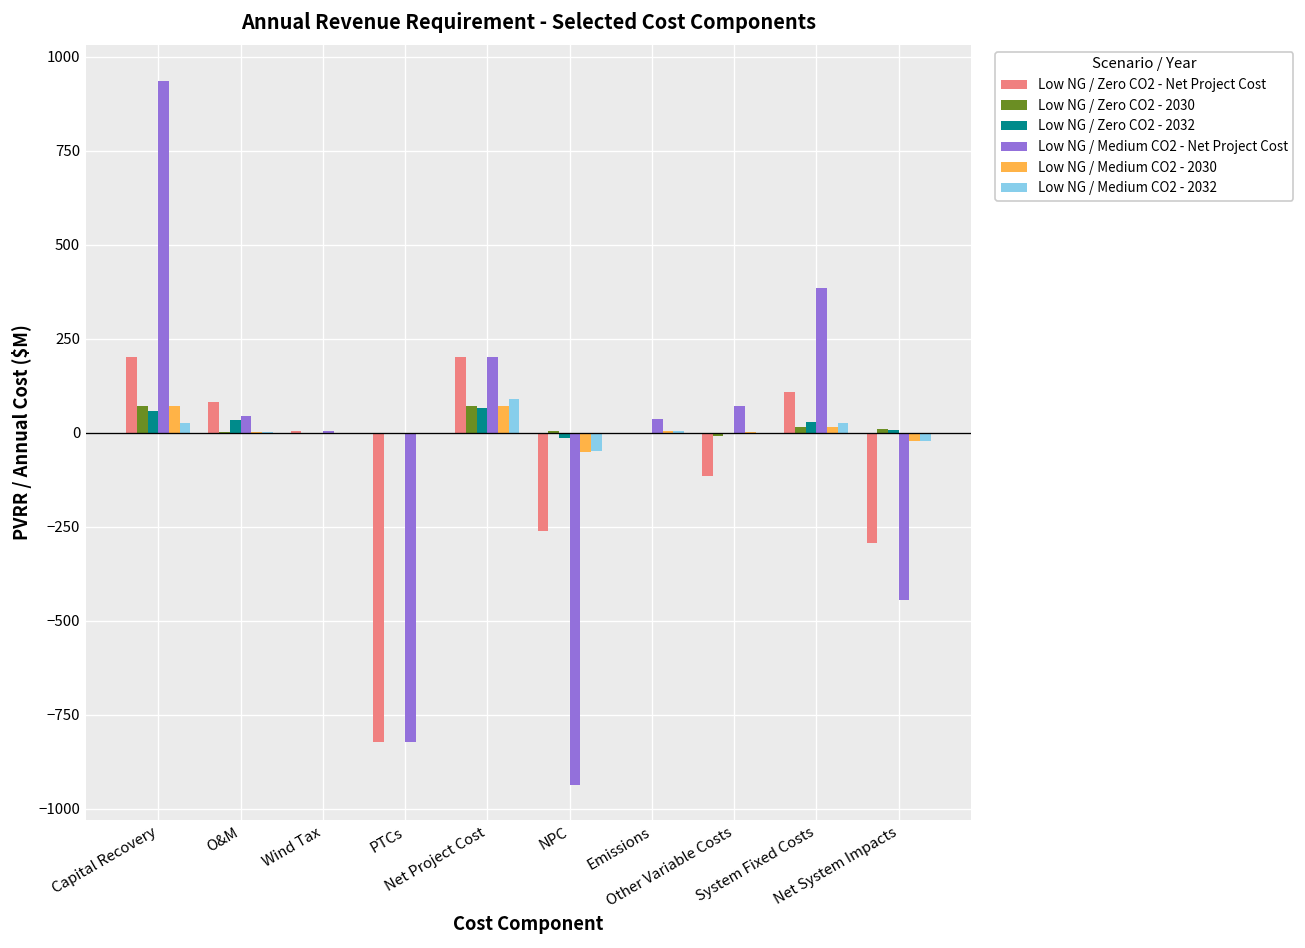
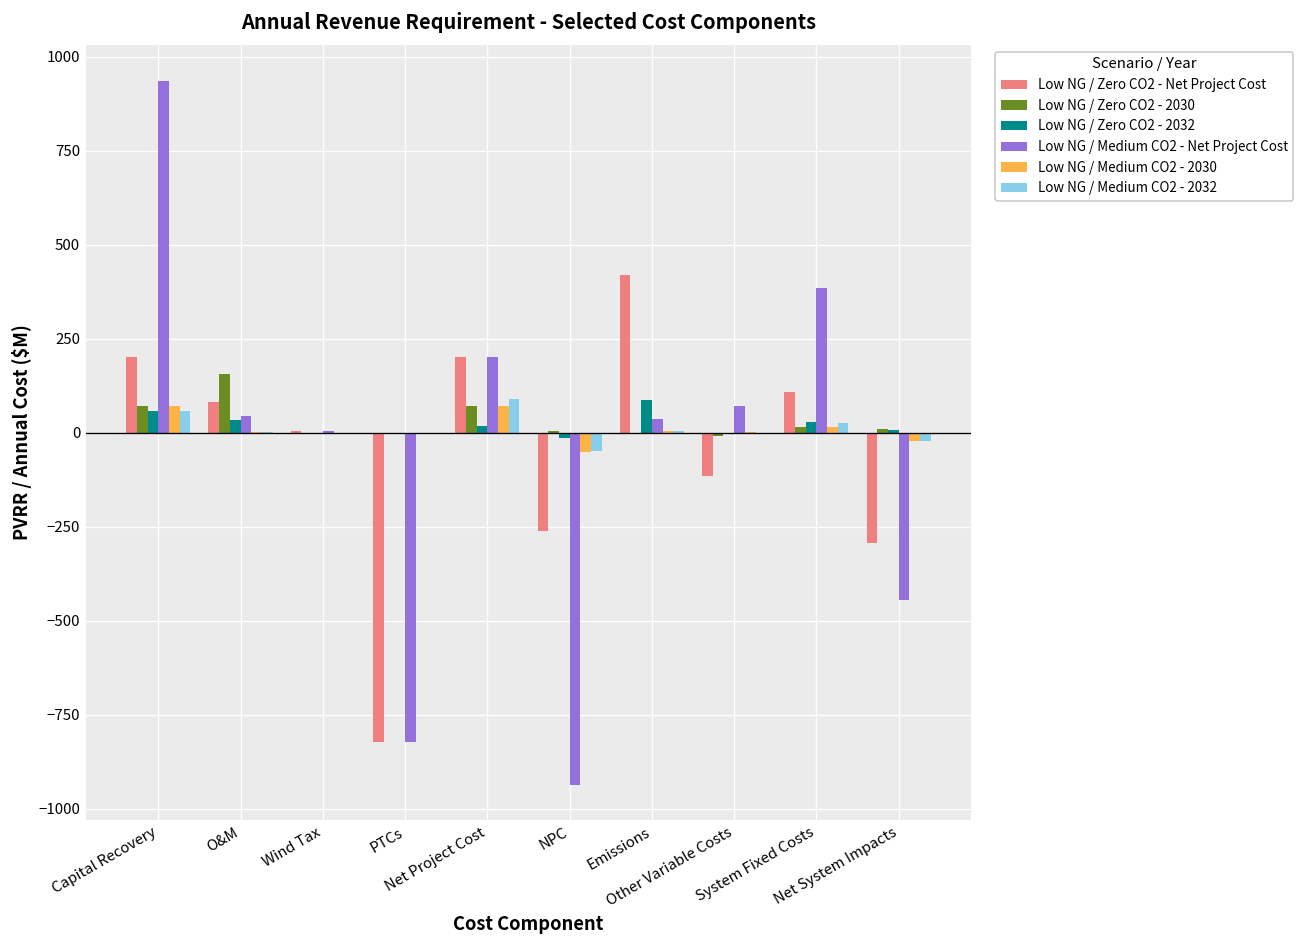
Low NG / Medium CO2 - 2032, Capital Recovery: 30 -> 60
Low NG / Zero CO2 - 2030, O&M: 0 -> 160
Low NG / Zero CO2 - 2032, Net Project Cost: 70 -> 20
Low NG / Zero CO2 - Net Project Cost, Emissions: 0 -> 420
Low NG / Zero CO2 - 2032, Emissions: 0 -> 90
